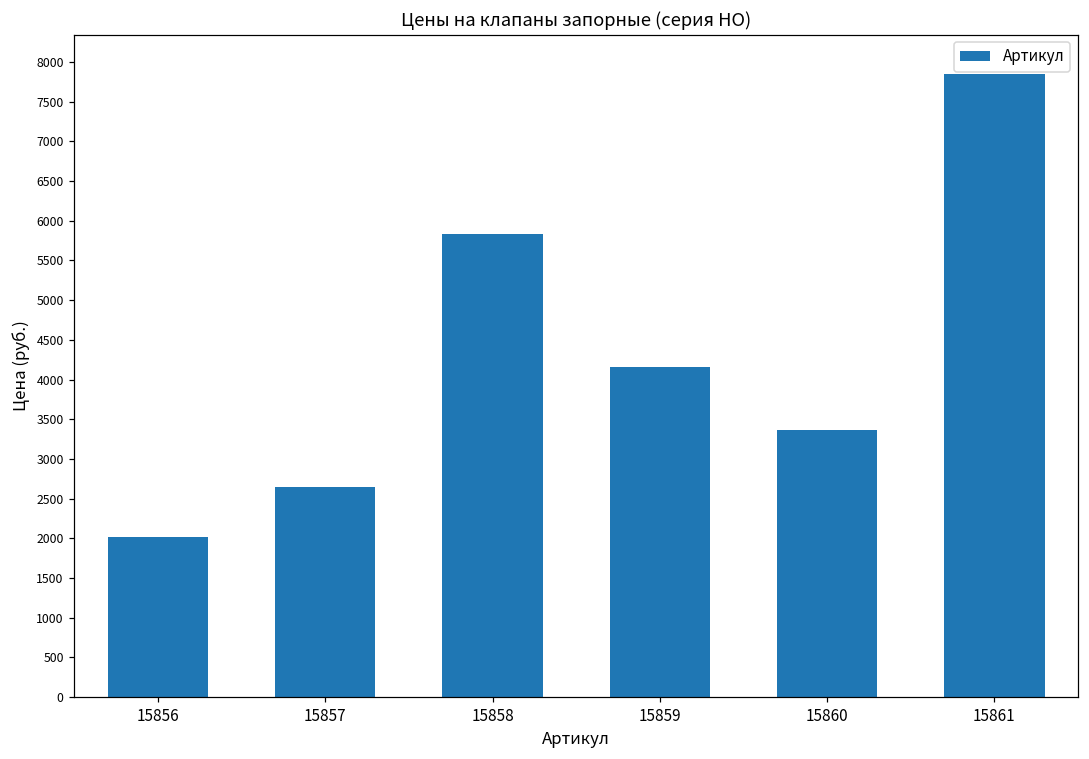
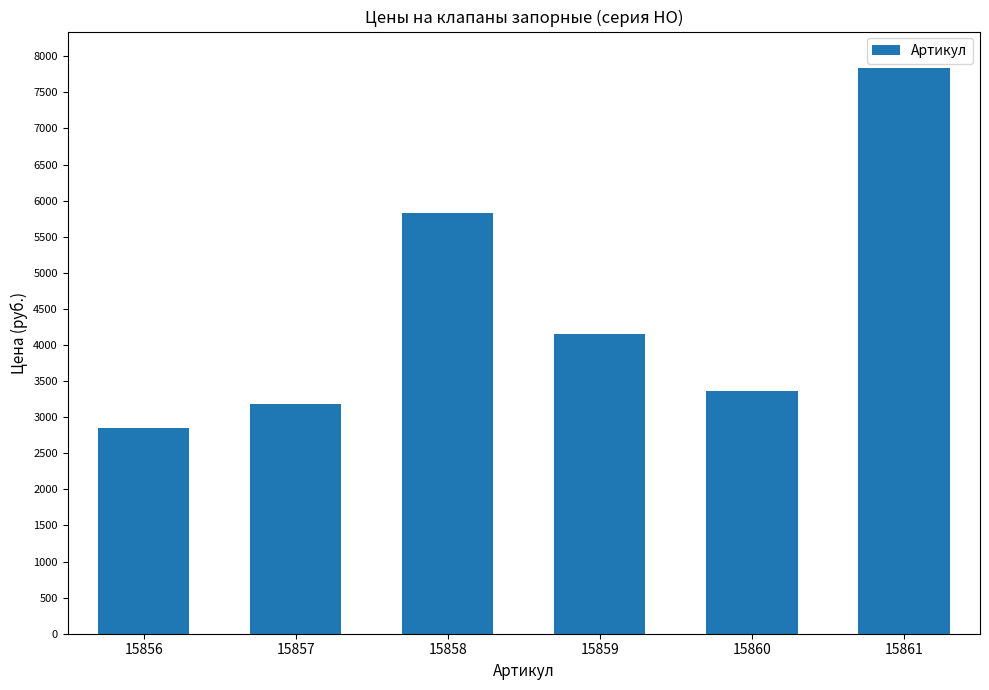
15856: 2000 -> 2800
15857: 2600 -> 3200
